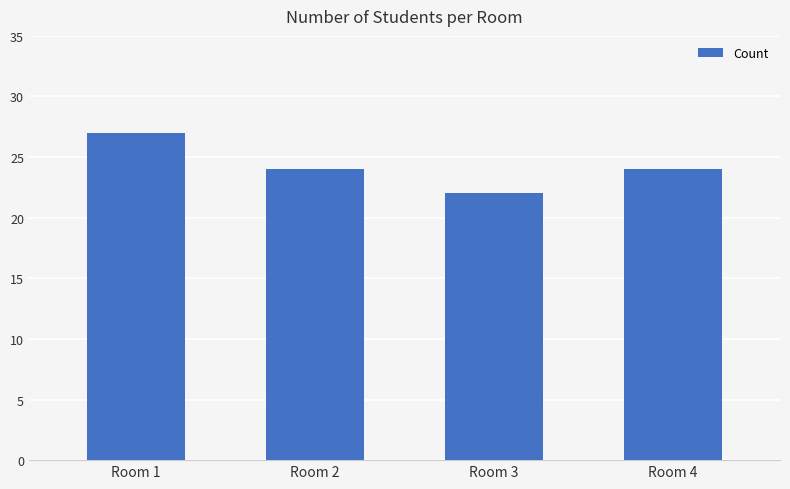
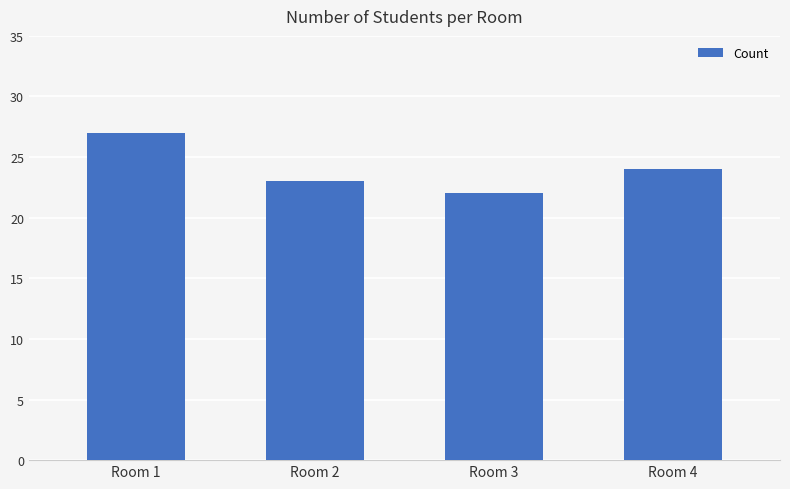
Room 2: 24 -> 23
